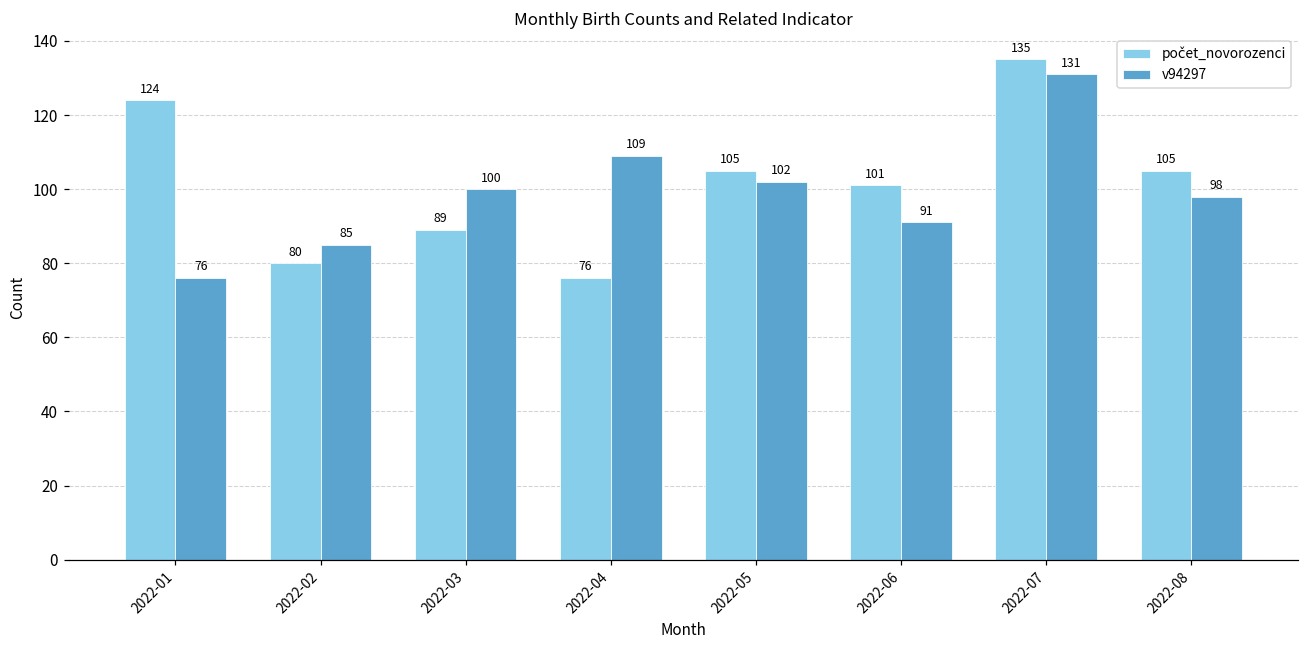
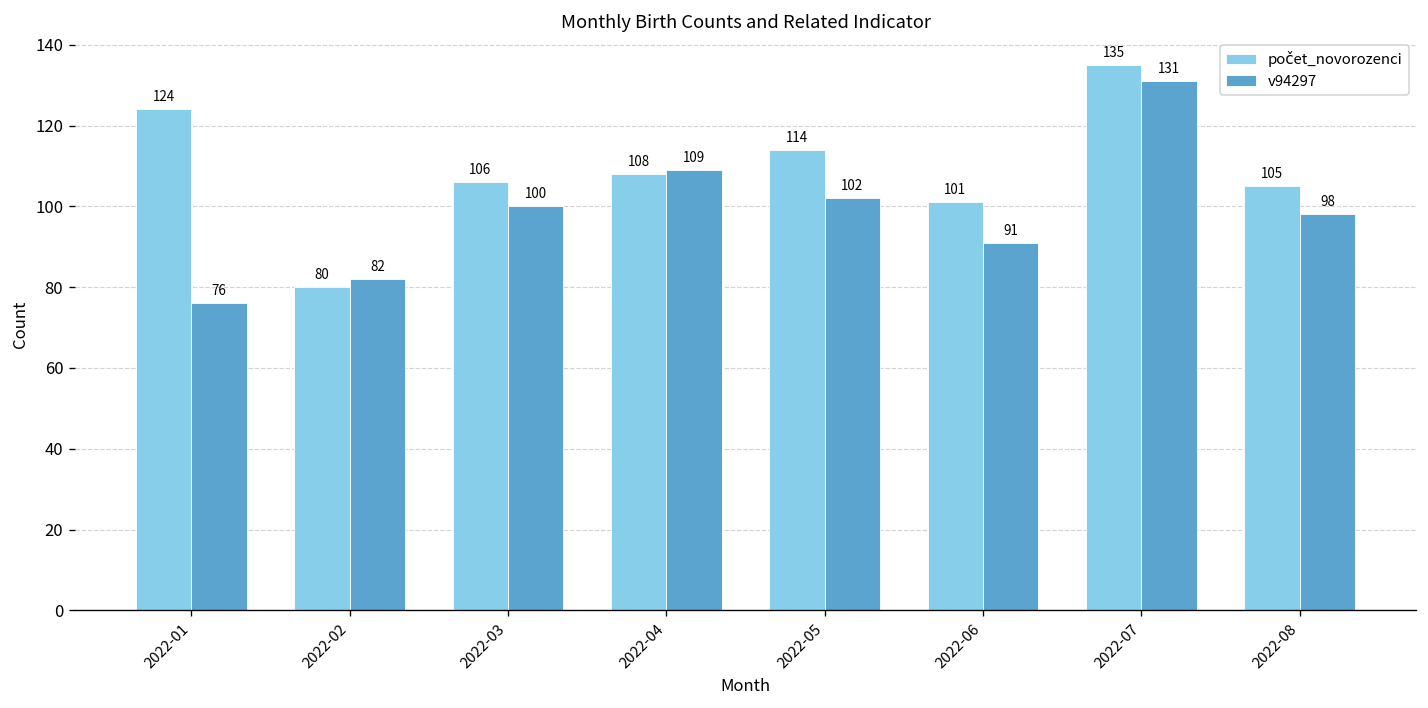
v94297, 2022-02: 85 -> 82
počet_novorozenci, 2022-03: 89 -> 106
počet_novorozenci, 2022-04: 76 -> 108
počet_novorozenci, 2022-05: 105 -> 114
